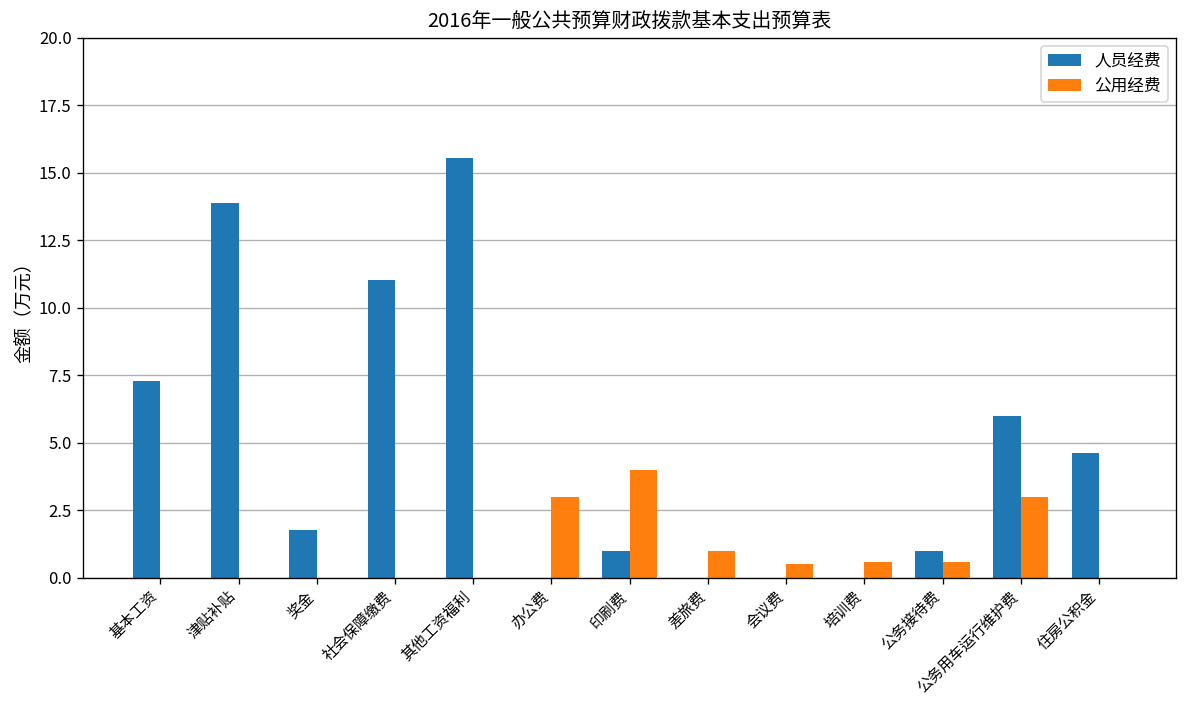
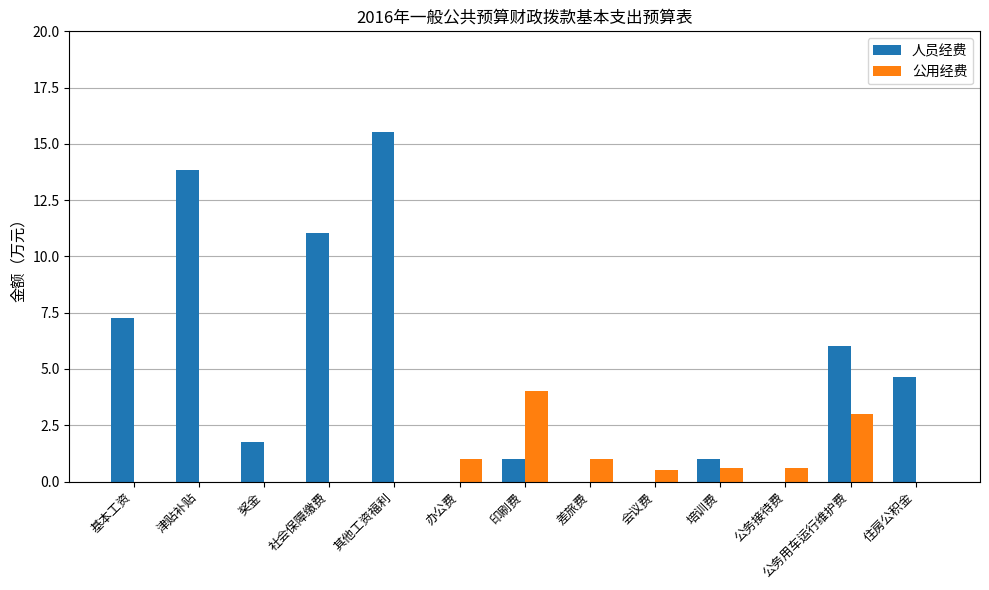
公用经费, 办公费: 3 -> 1
人员经费, 培训费: 0 -> 1
人员经费, 公务接待费: 1 -> 0
